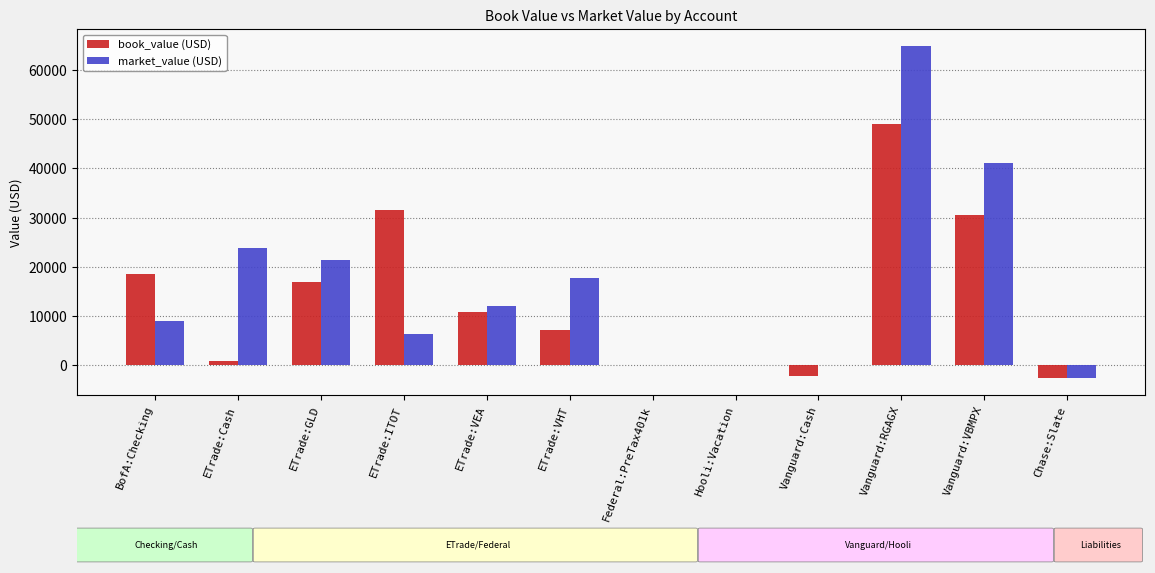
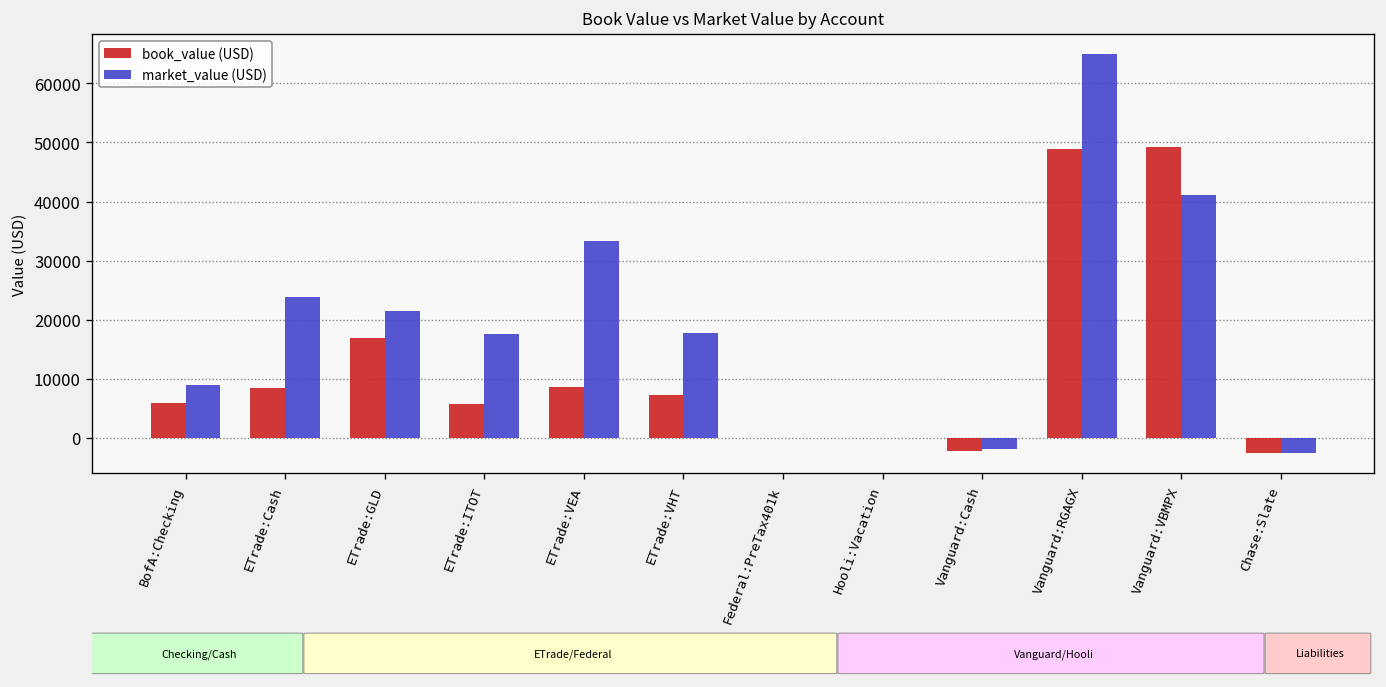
book_value (USD), BofA:Checking: 19000 -> 6000
book_value (USD), ETrade:Cash: 1000 -> 9000
book_value (USD), ETrade:ITOT: 31000 -> 6000
market_value (USD), ETrade:ITOT: 6000 -> 18000
book_value (USD), ETrade:VEA: 11000 -> 9000
market_value (USD), ETrade:VEA: 12000 -> 33000
market_value (USD), Vanguard:Cash: 0 -> -2000
book_value (USD), Vanguard:VBMPX: 31000 -> 49000
